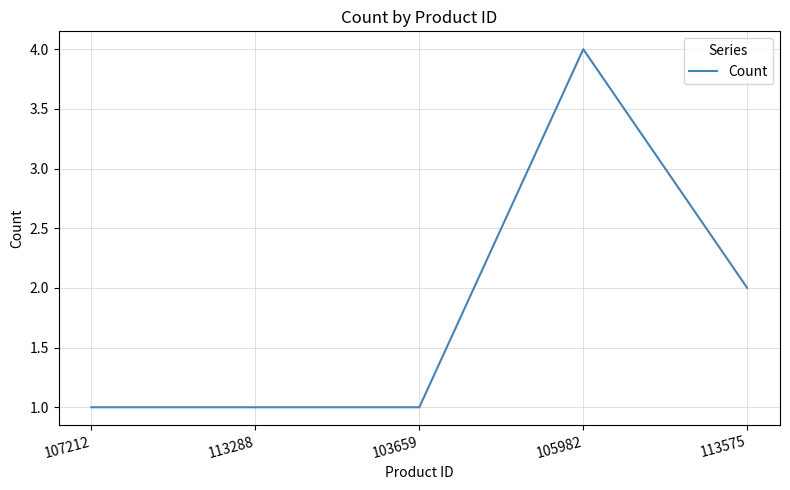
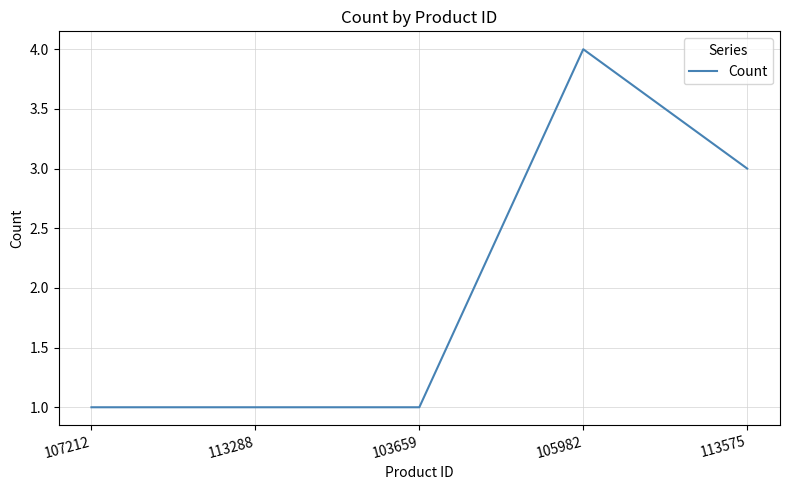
113575: 2 -> 3
